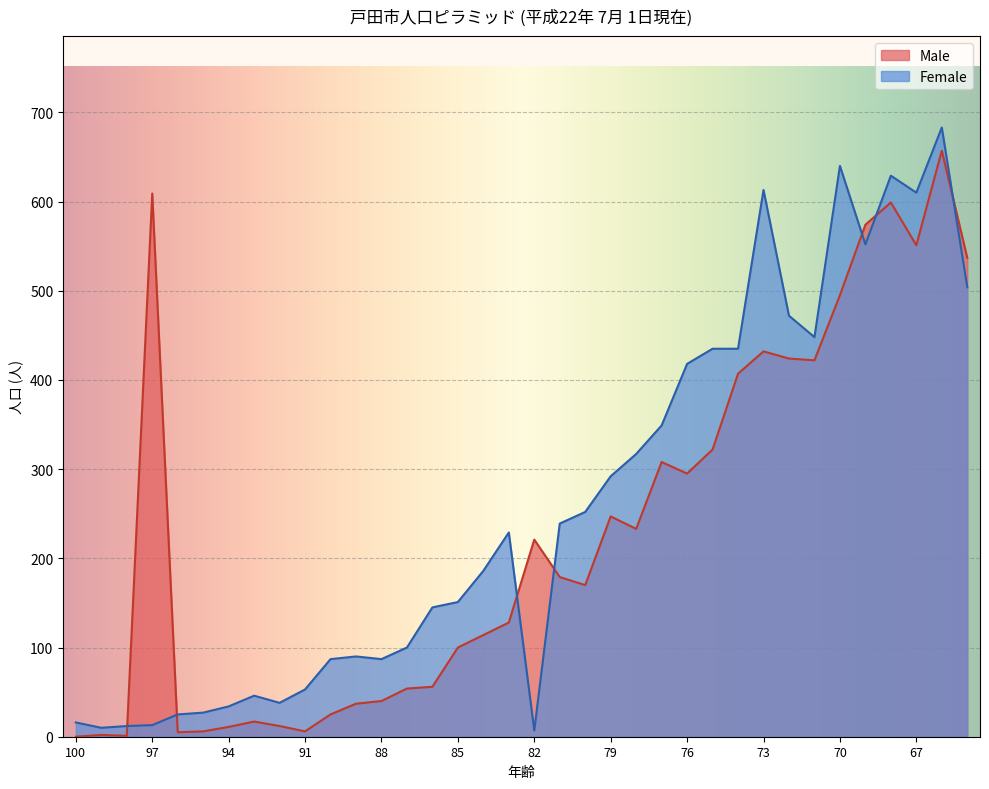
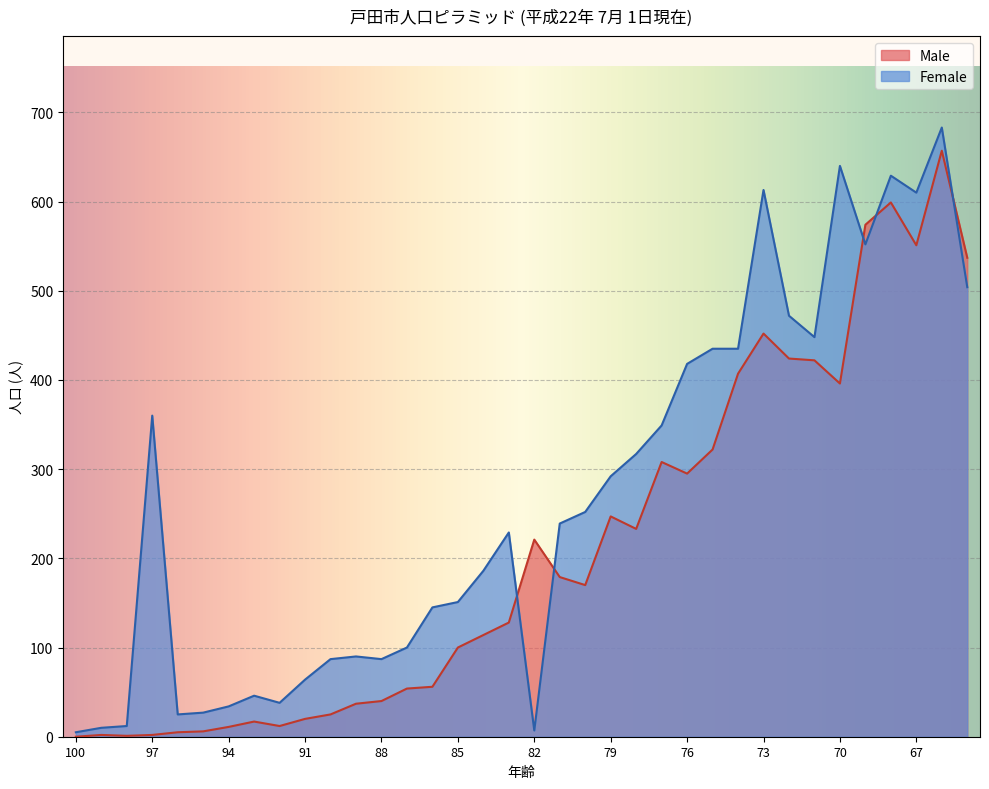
Female, 100: 20 -> 10
Male, 97: 610 -> 0
Female, 97: 10 -> 360
Male, 91: 10 -> 20
Female, 91: 50 -> 60
Male, 73: 430 -> 450
Male, 70: 500 -> 400
